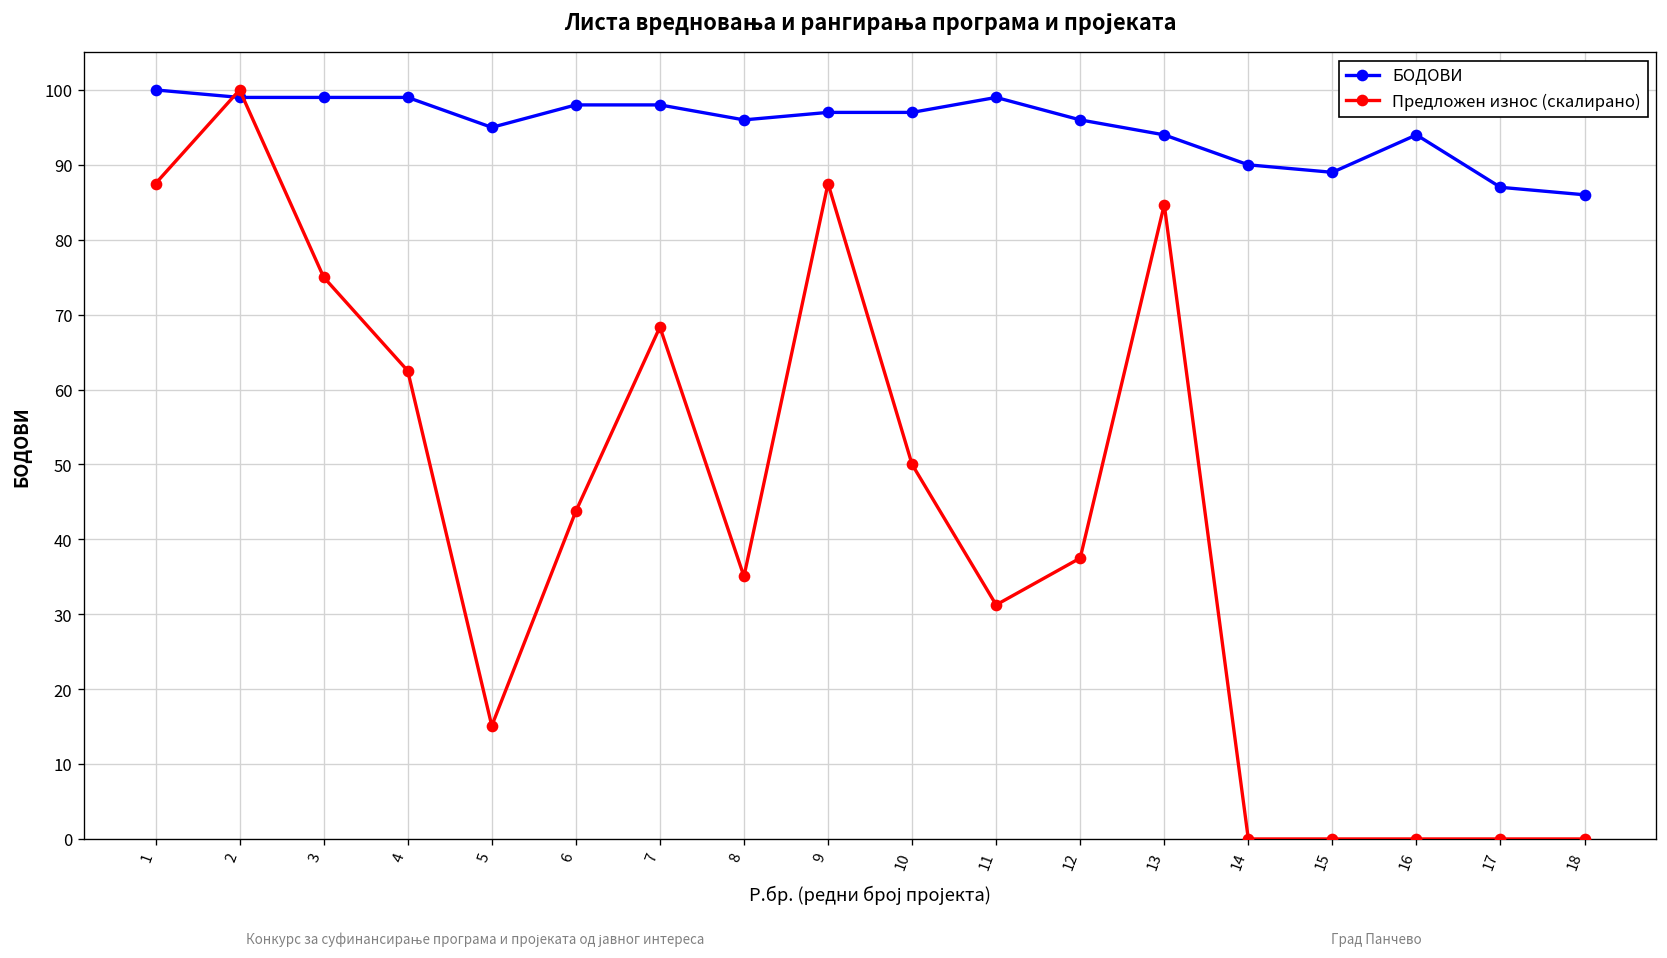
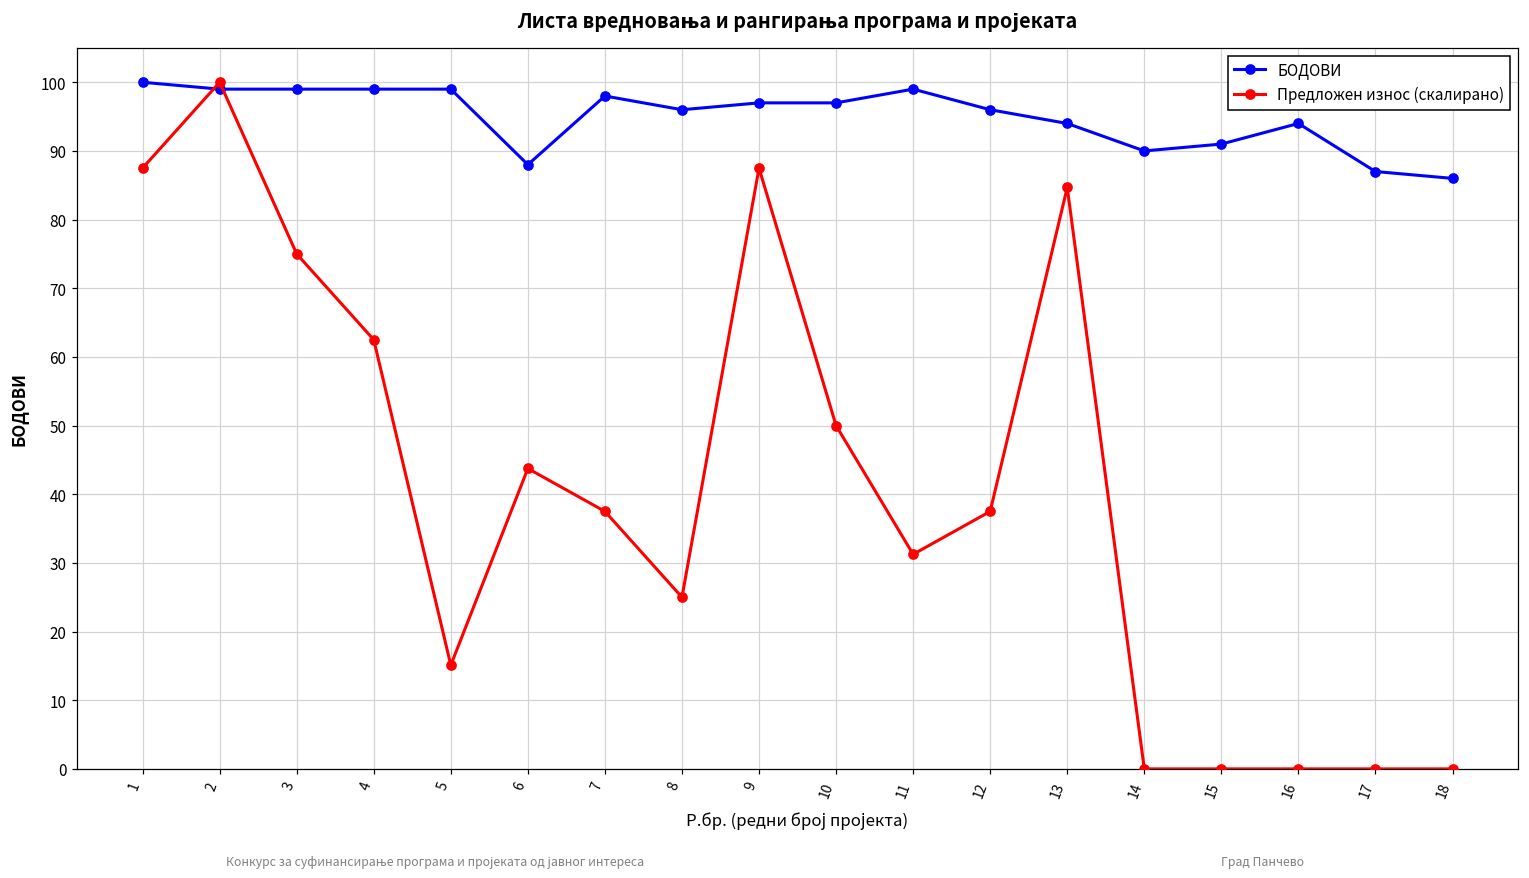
БОДОВИ, 5: 95 -> 99
БОДОВИ, 6: 98 -> 88
Предложен износ (скалирано), 7: 68 -> 38
Предложен износ (скалирано), 8: 35 -> 25
БОДОВИ, 15: 89 -> 91
